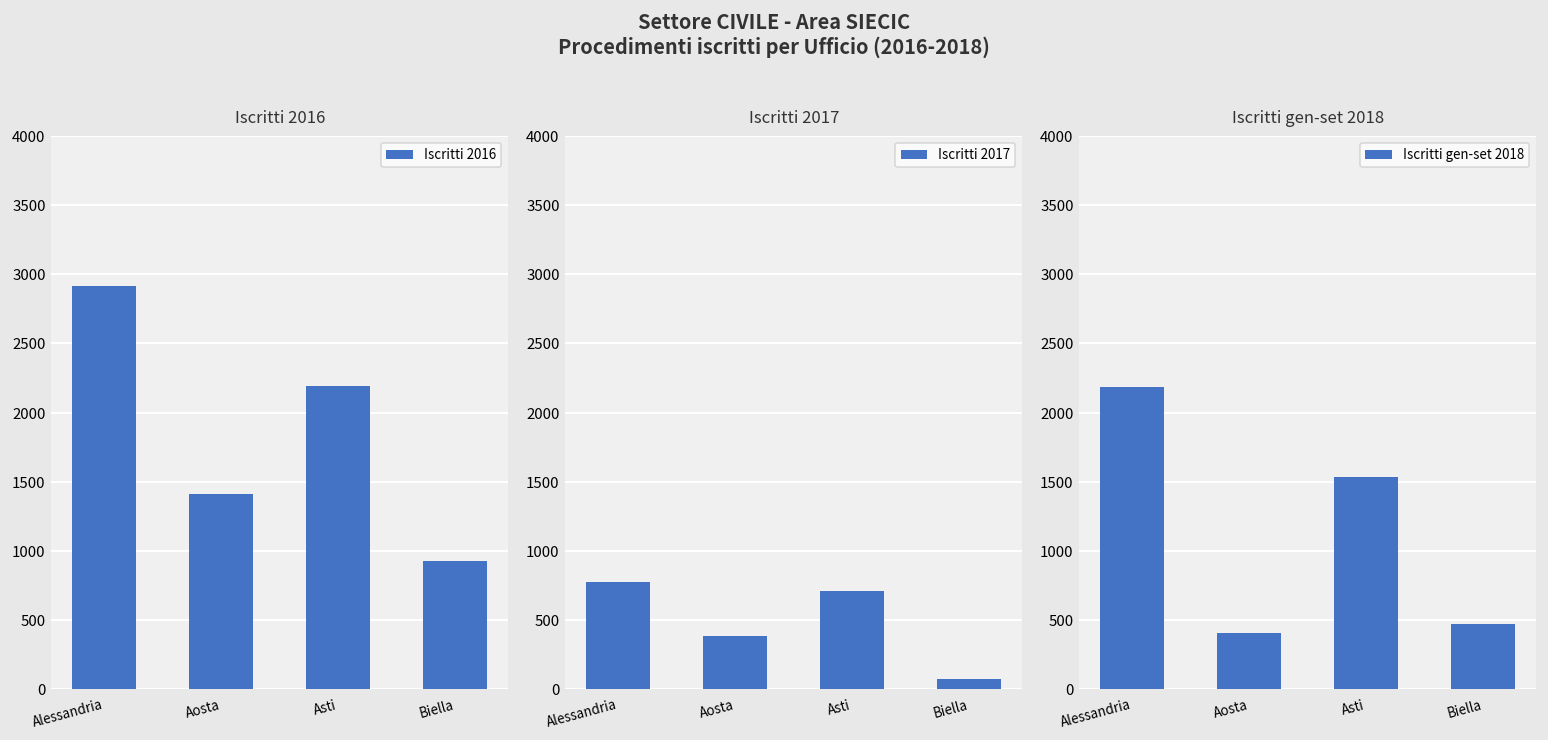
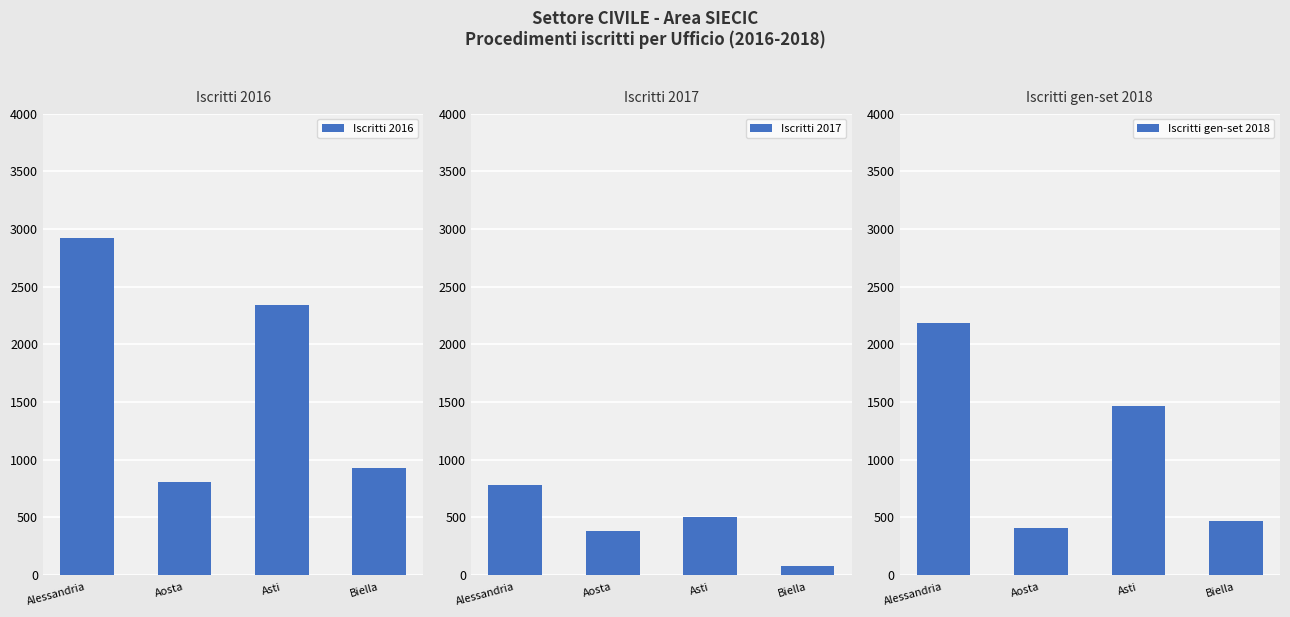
Iscritti 2016, Aosta: 1410 -> 800
Iscritti 2016, Asti: 2190 -> 2340
Iscritti 2017, Asti: 710 -> 500
Iscritti gen-set 2018, Asti: 1540 -> 1460
